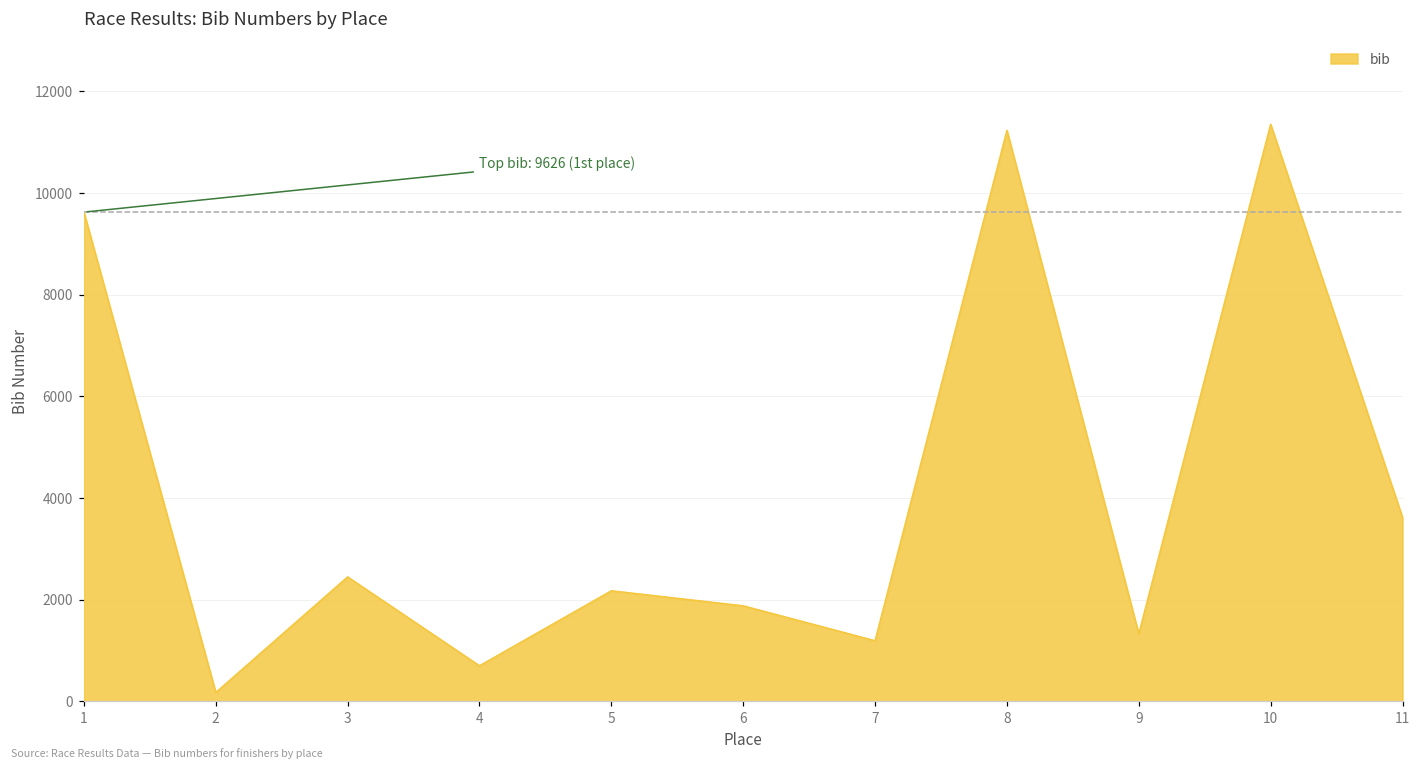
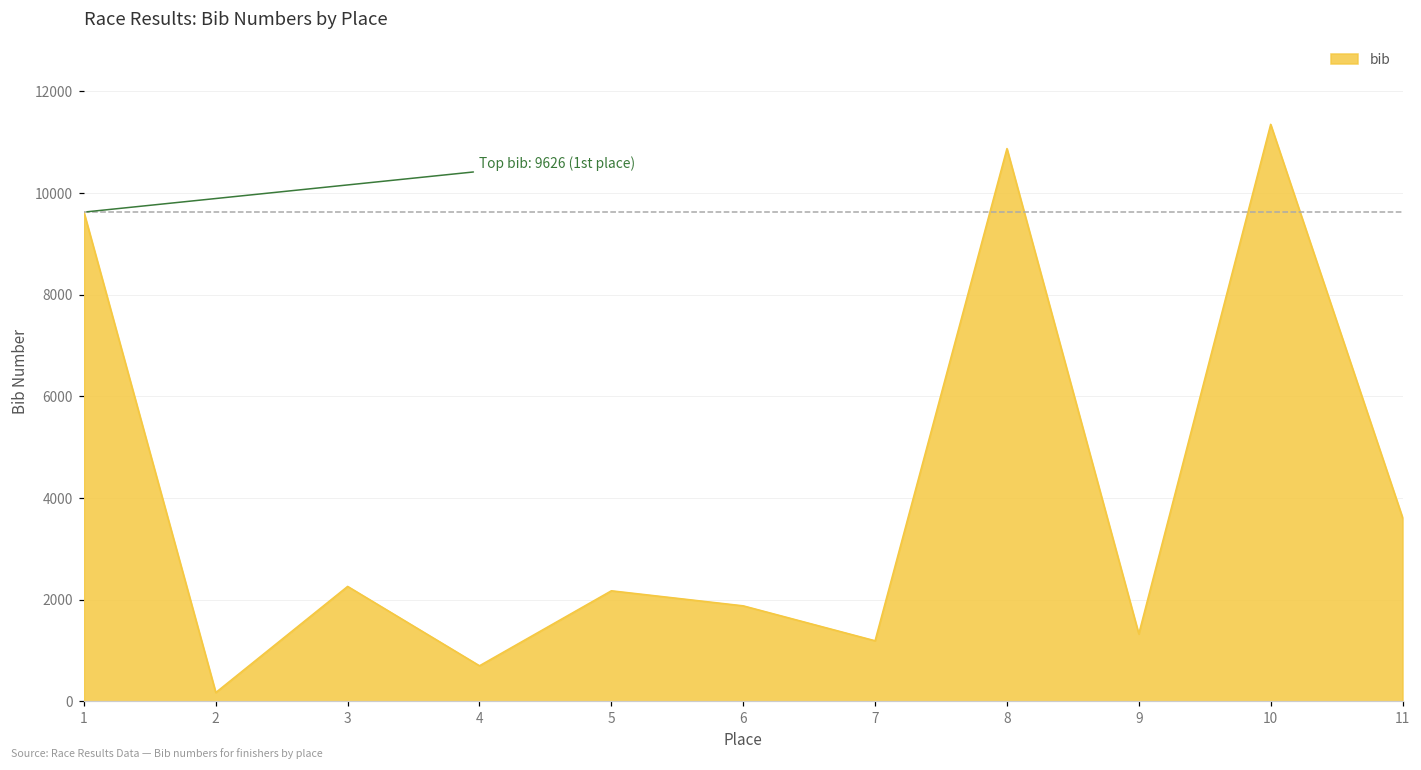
3: 2500 -> 2300
8: 11200 -> 10900
